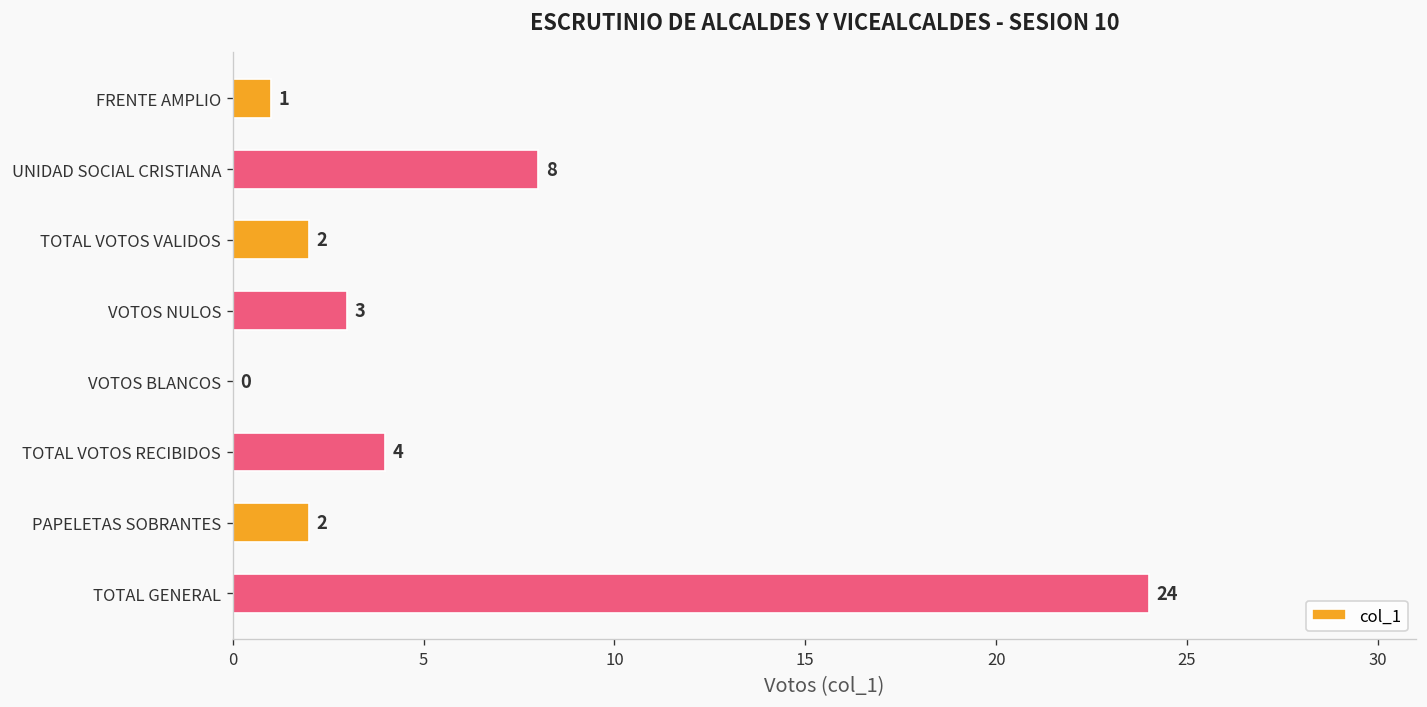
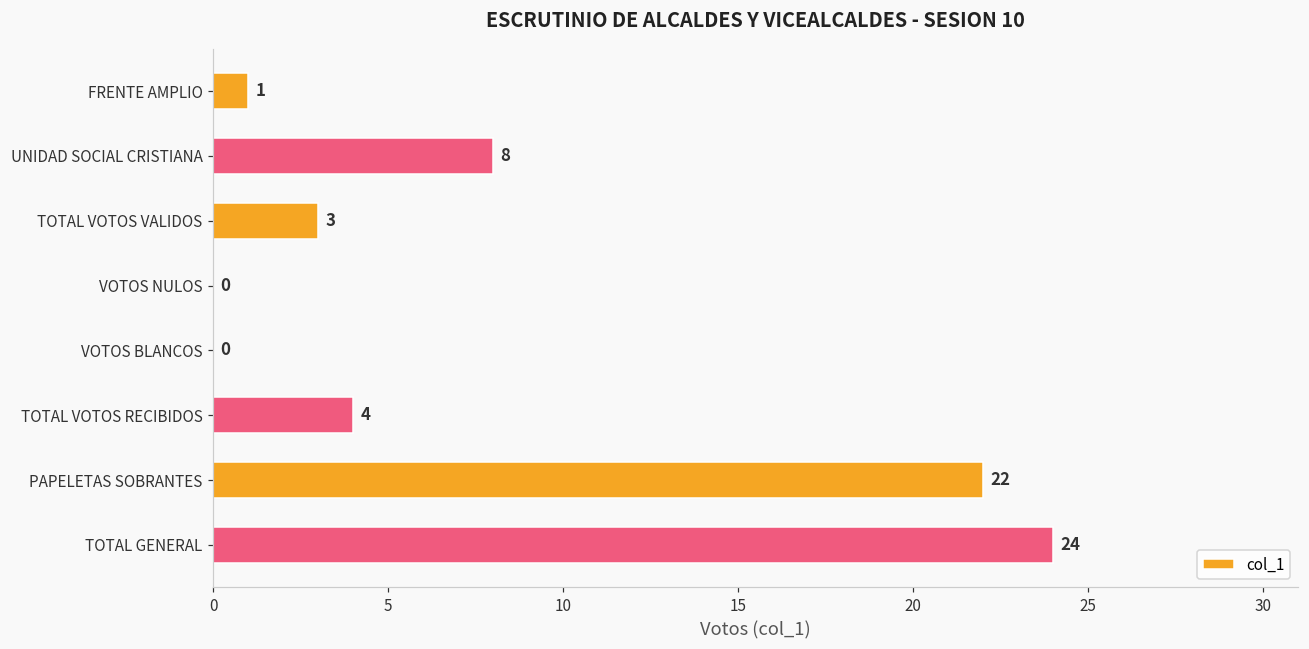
TOTAL VOTOS VALIDOS: 2 -> 3
VOTOS NULOS: 3 -> 0
PAPELETAS SOBRANTES: 2 -> 22
